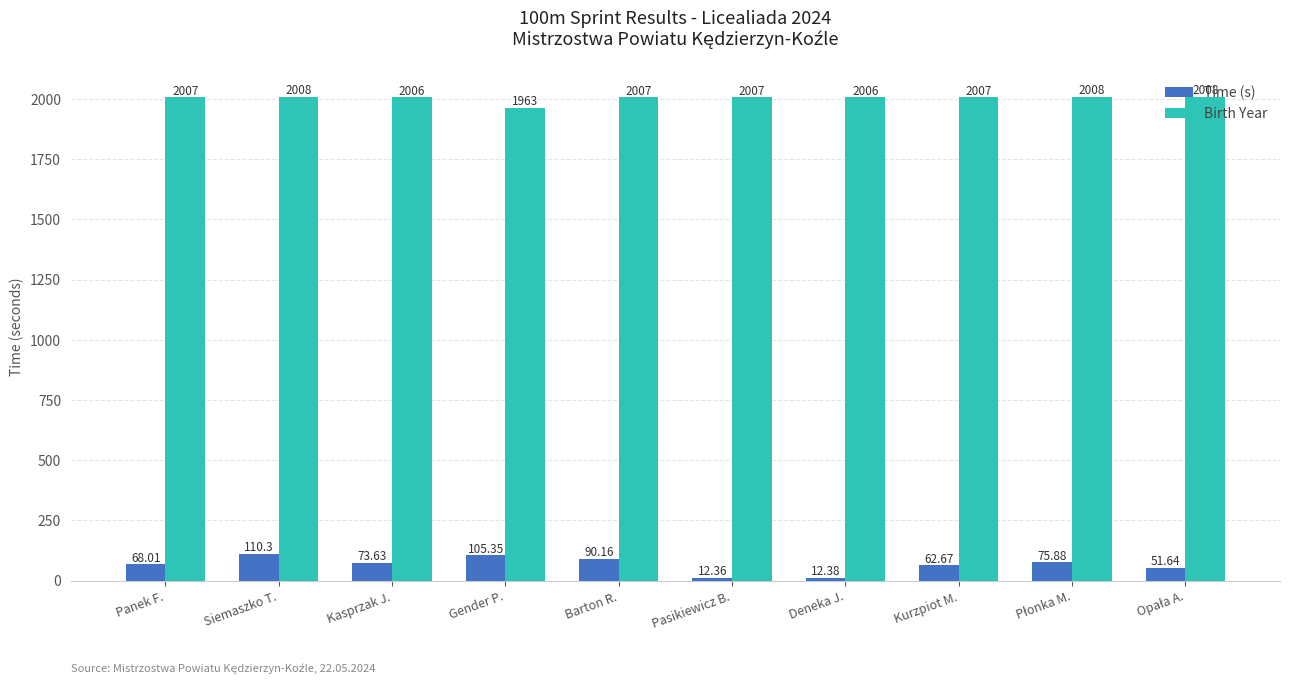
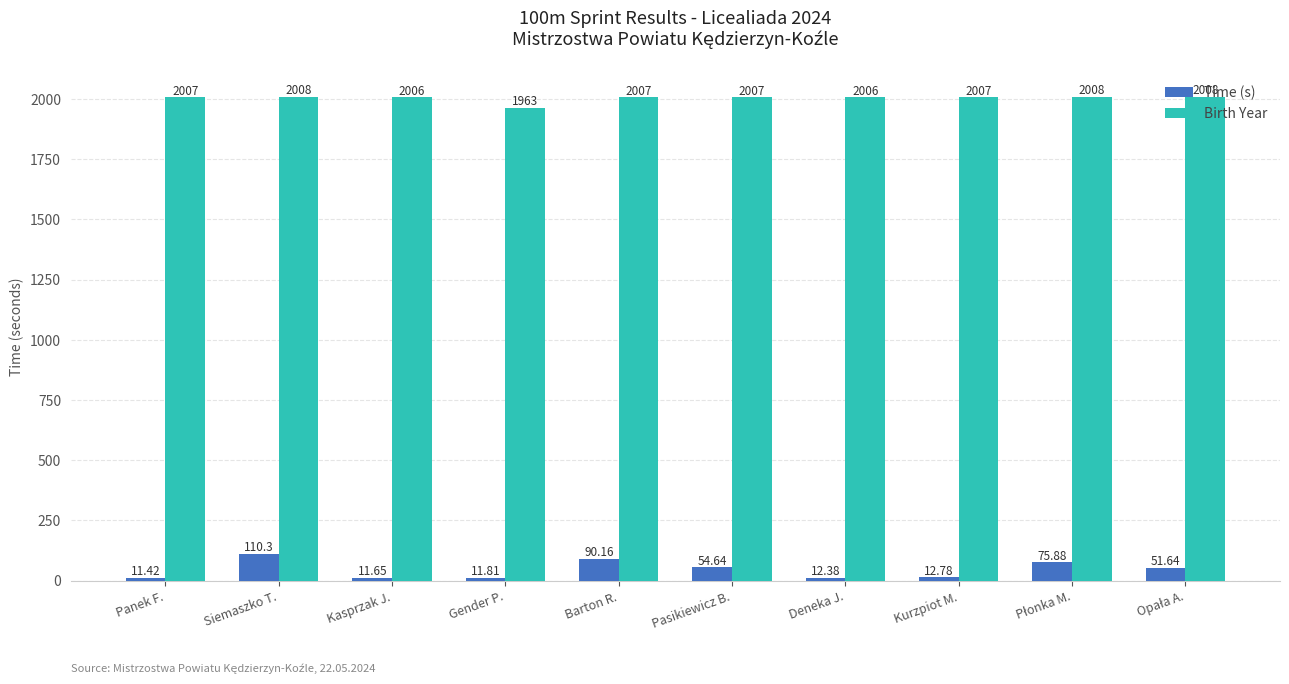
Time (s), Panek F.: 68.01 -> 11.42
Time (s), Kasprzak J.: 73.63 -> 11.65
Time (s), Gender P.: 105.35 -> 11.81
Time (s), Pasikiewicz B.: 12.36 -> 54.64
Time (s), Kurzpiot M.: 62.67 -> 12.78
